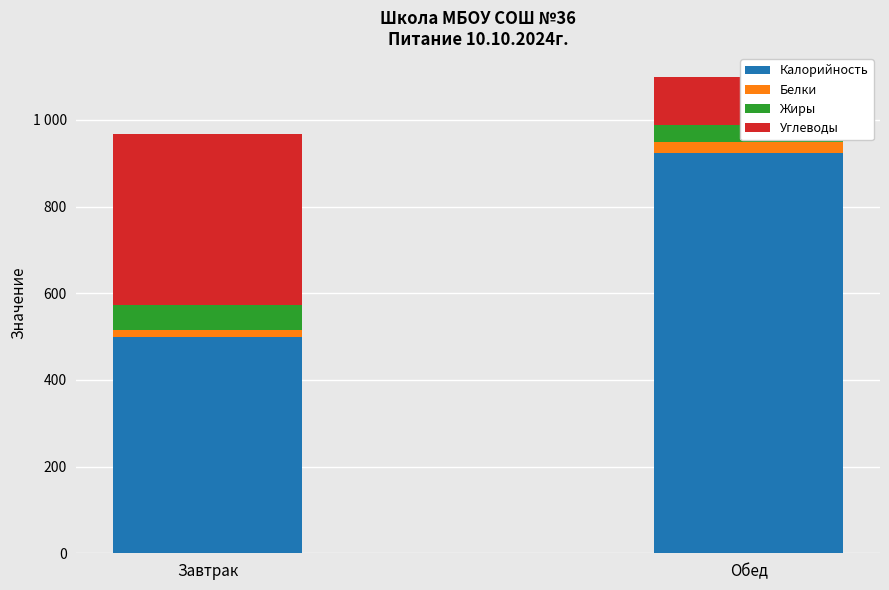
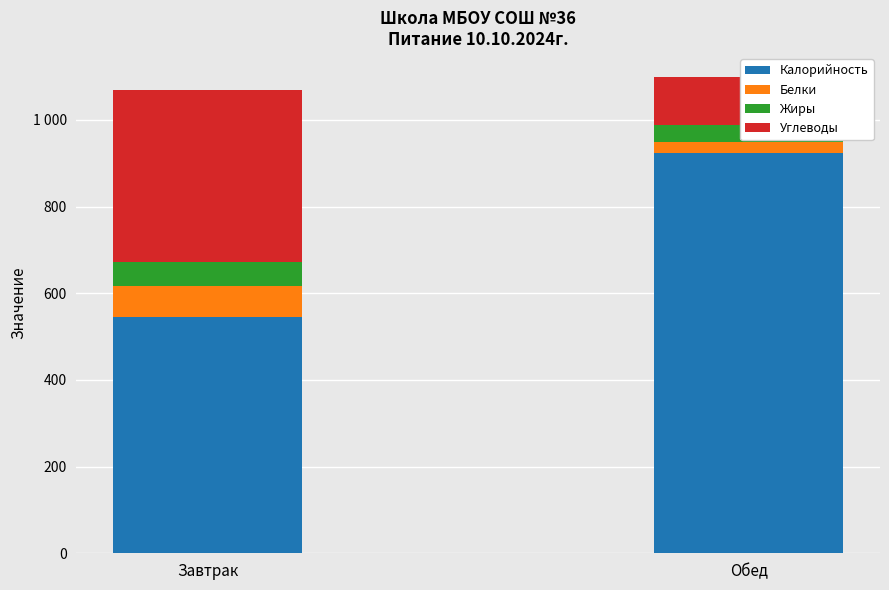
Калорийность, Завтрак: 500 -> 550
Белки, Завтрак: 20 -> 70
